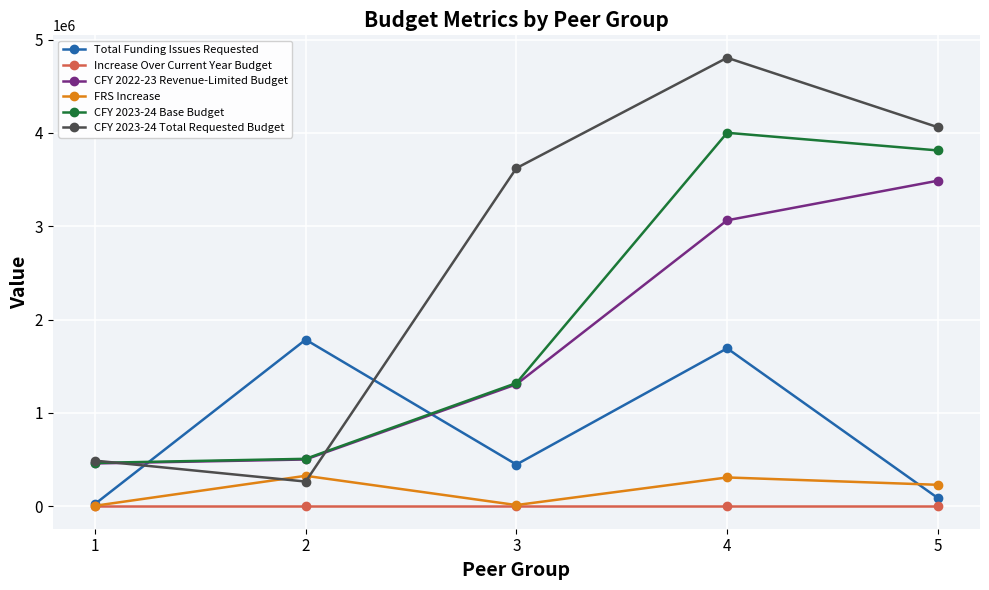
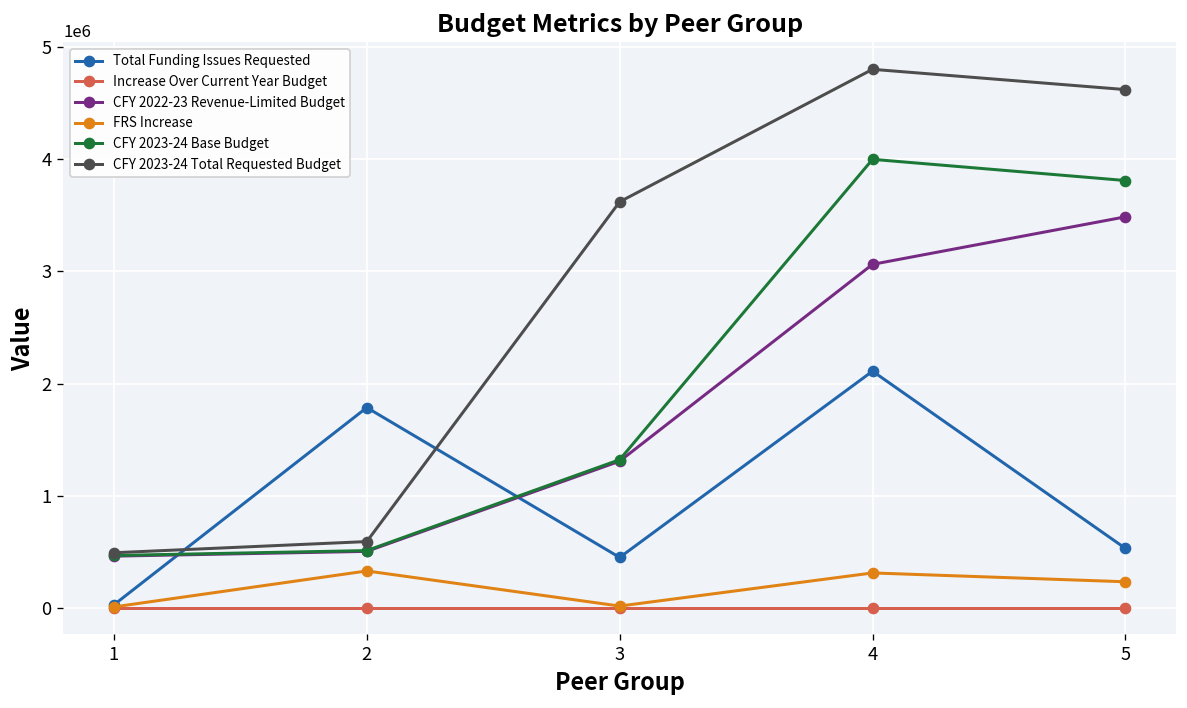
CFY 2023-24 Total Requested Budget, 2: 300000 -> 600000
Total Funding Issues Requested, 4: 1700000 -> 2100000
Total Funding Issues Requested, 5: 100000 -> 500000
CFY 2023-24 Total Requested Budget, 5: 4100000 -> 4600000
